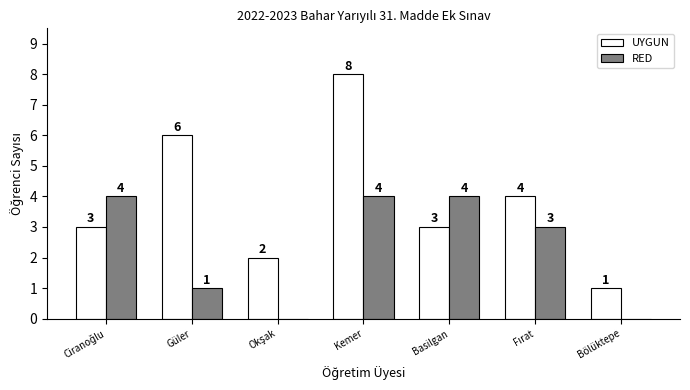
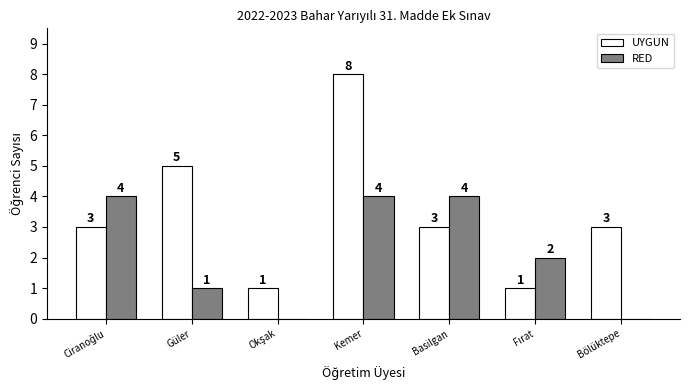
UYGUN, Güler: 6 -> 5
UYGUN, Okşak: 2 -> 1
UYGUN, Fırat: 4 -> 1
RED, Fırat: 3 -> 2
UYGUN, Bölüktepe: 1 -> 3
